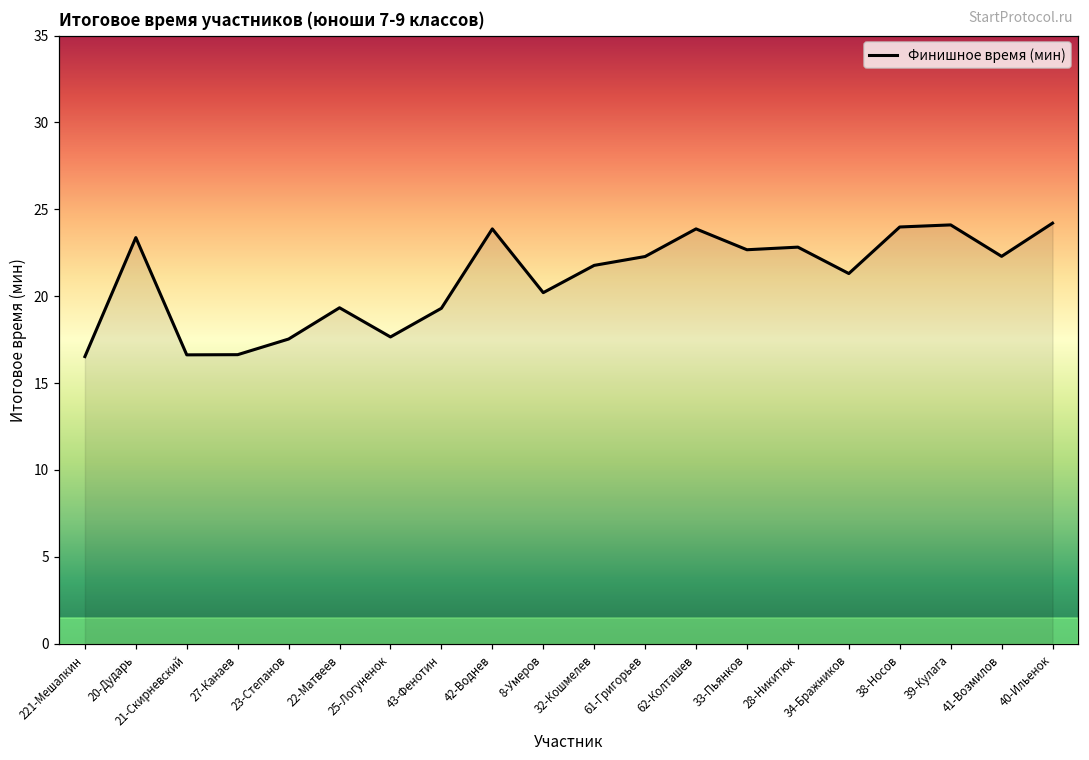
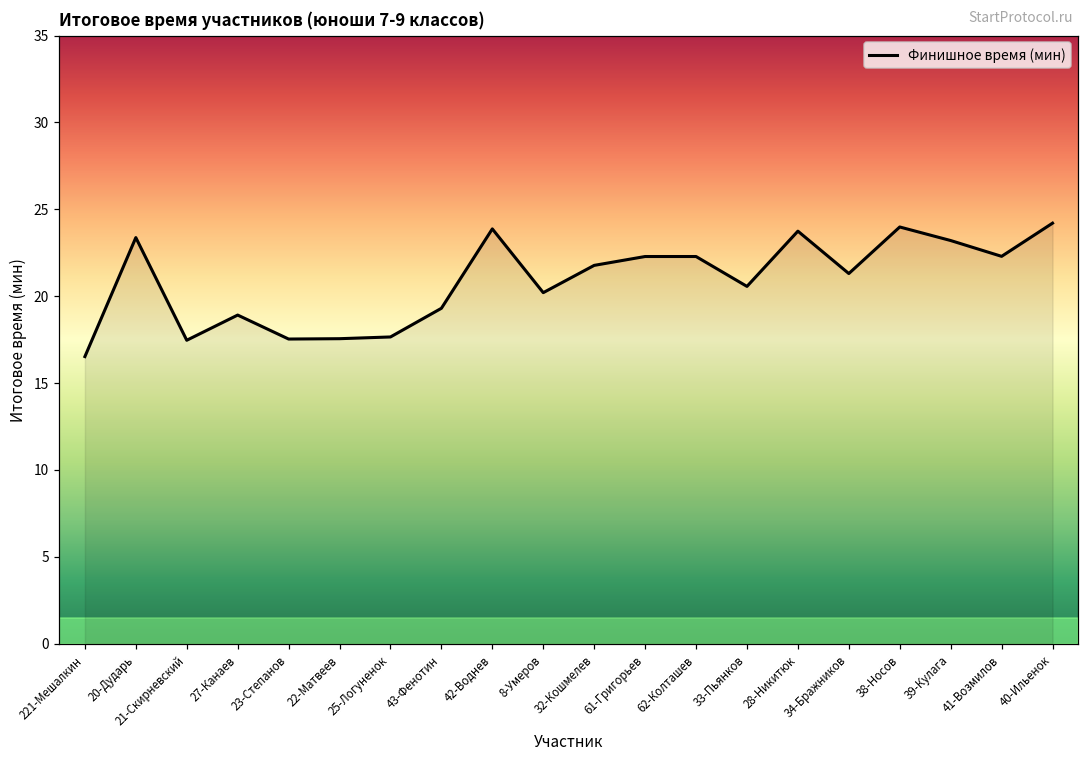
21-Скирневский: 16.6 -> 17.5
27-Канаев: 16.6 -> 18.9
22-Матвеев: 19.3 -> 17.6
62-Колташев: 23.9 -> 22.3
33-Пьянков: 22.7 -> 20.6
28-Никитюк: 22.8 -> 23.7
39-Кулага: 24.1 -> 23.2
